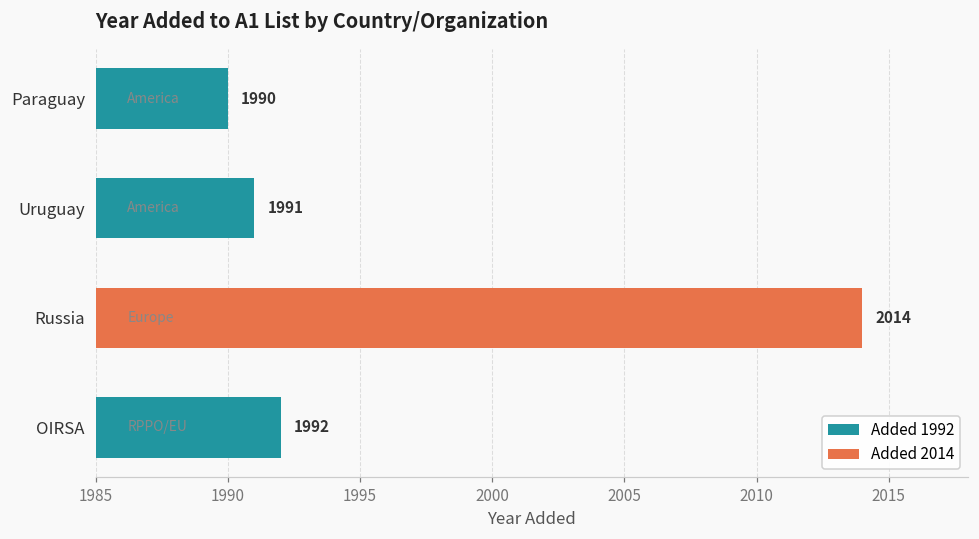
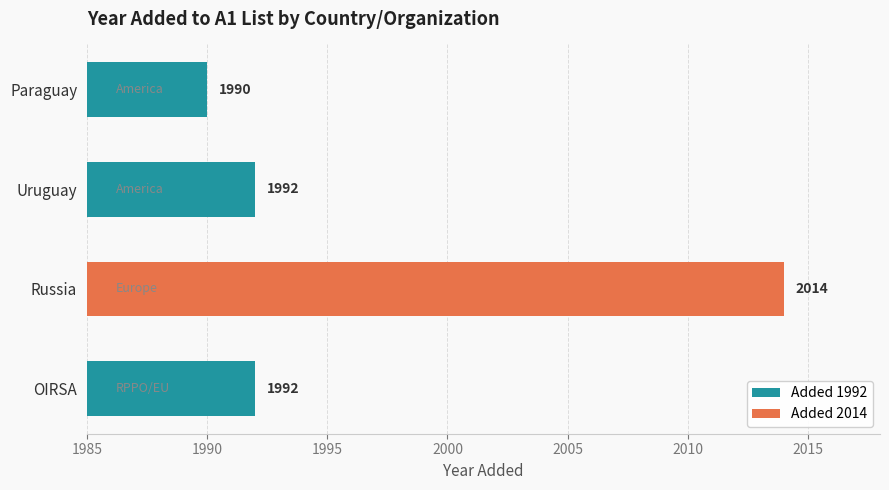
Uruguay: 1991 -> 1992
